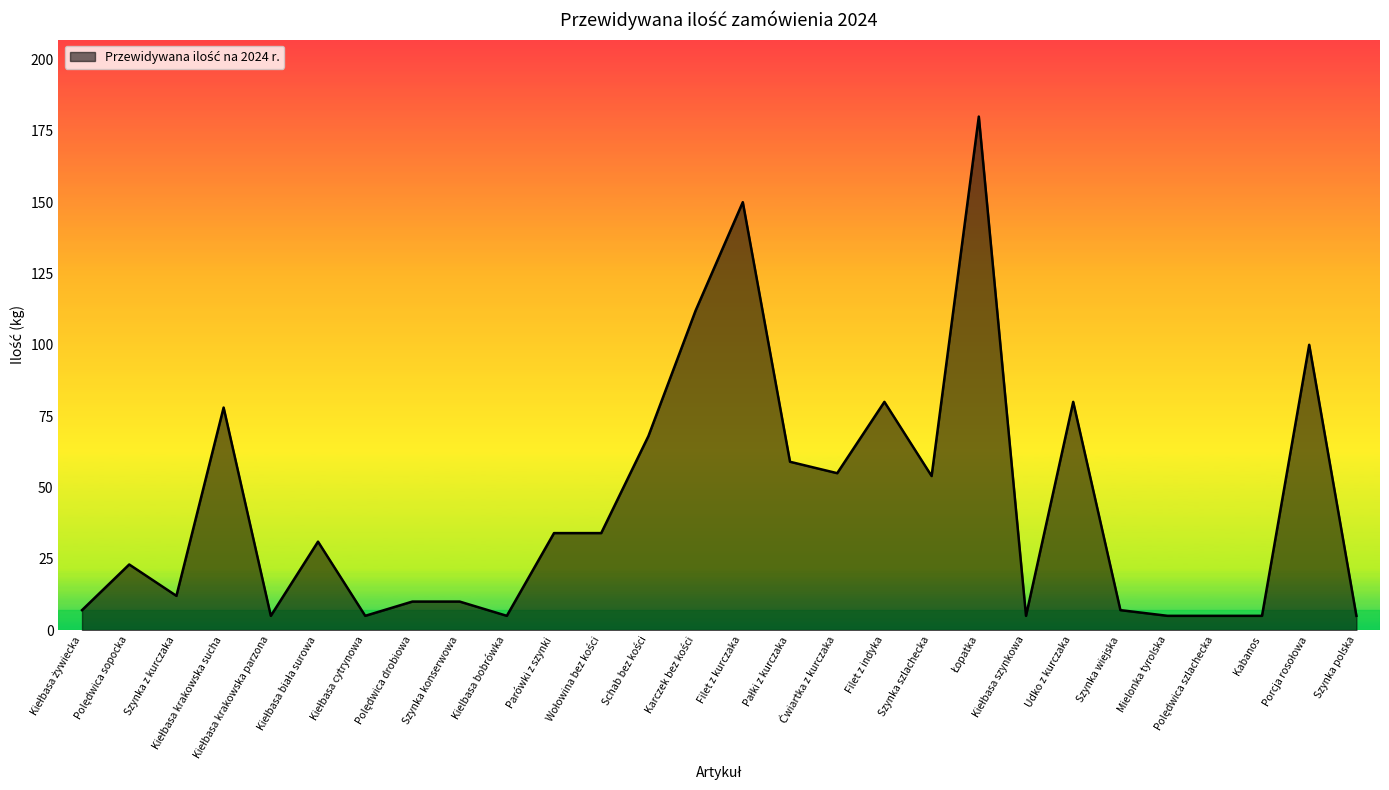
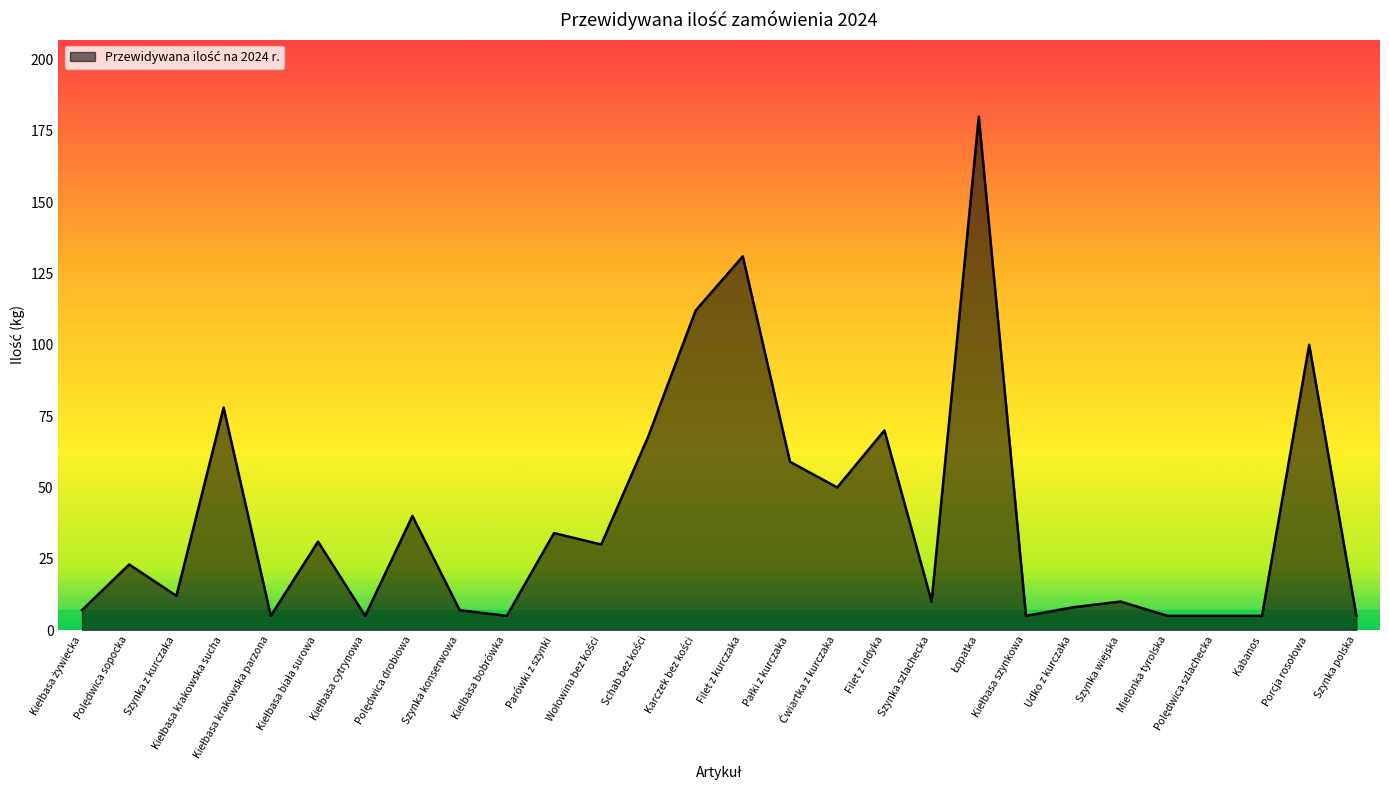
Polędwica drobiowa: 10 -> 40
Szynka konserwowa: 10 -> 7
Wołowina bez kości: 34 -> 30
Filet z kurczaka: 150 -> 131
Ćwiartka z kurczaka: 55 -> 50
Filet z indyka: 80 -> 70
Szynka szlachecka: 54 -> 10
Udko z kurczaka: 80 -> 8
Szynka wiejska: 7 -> 10
